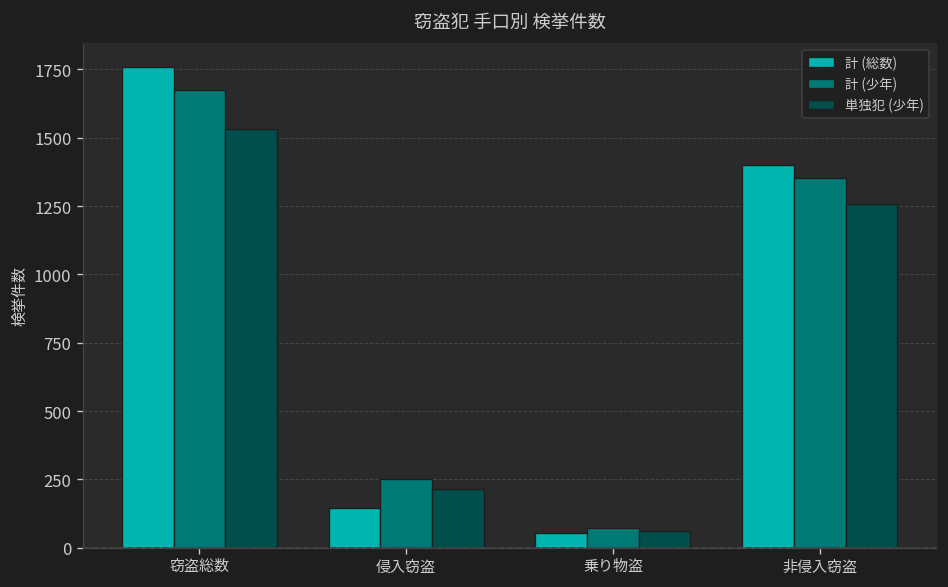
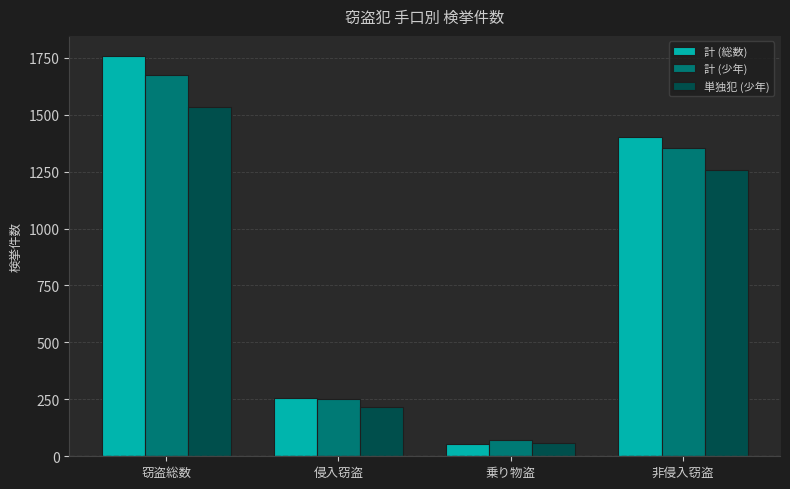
計 (総数), 侵入窃盗: 140 -> 260
